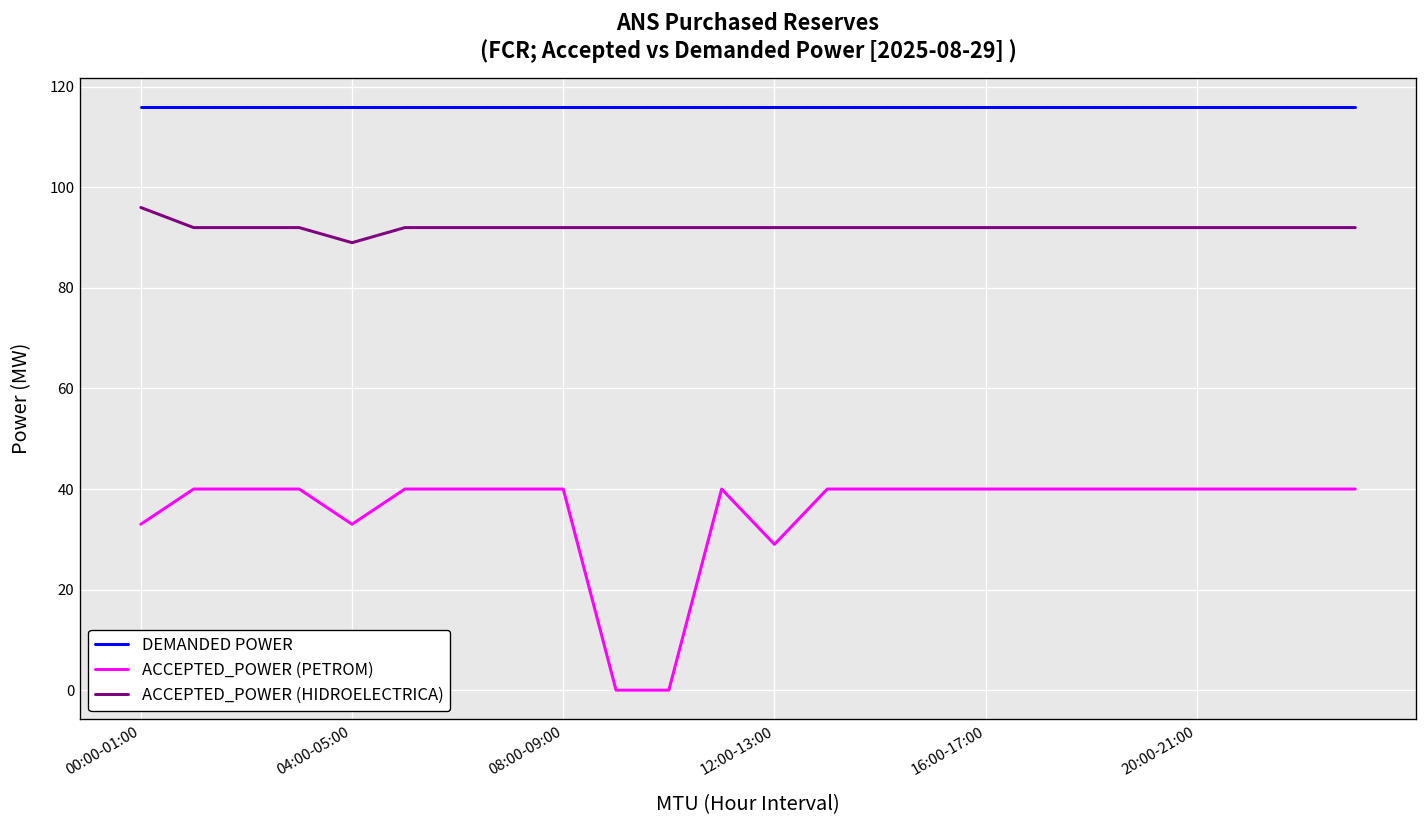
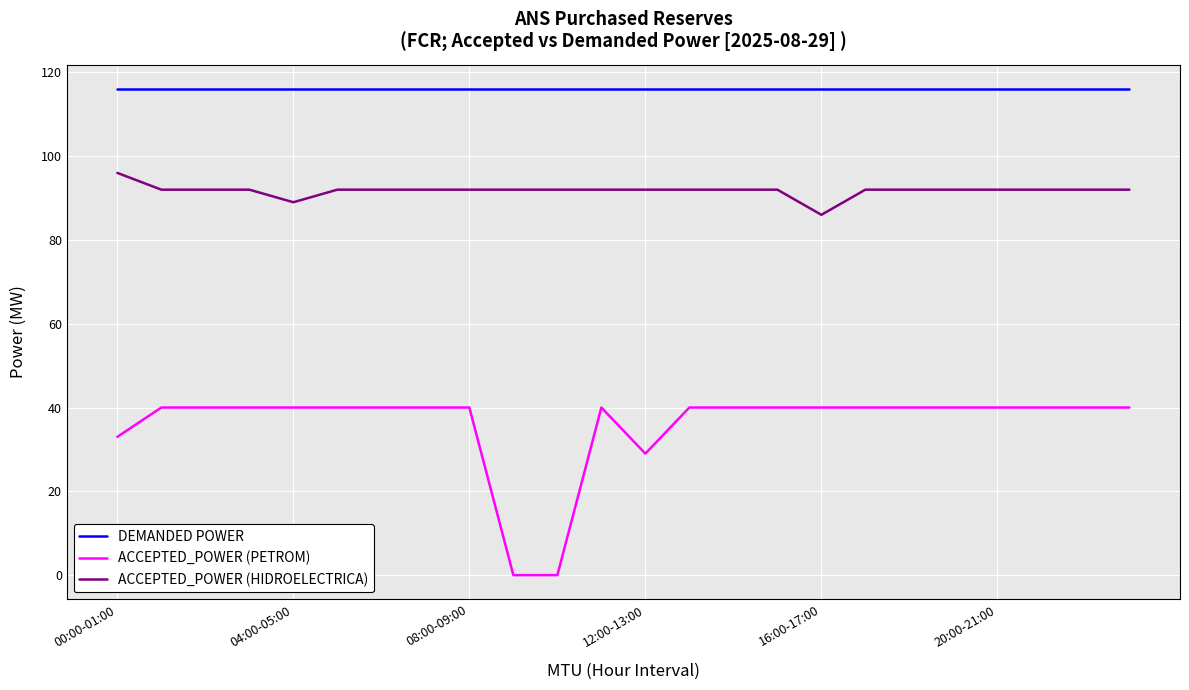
ACCEPTED_POWER (PETROM), 04:00-05:00: 33 -> 40
ACCEPTED_POWER (HIDROELECTRICA), 16:00-17:00: 92 -> 86
